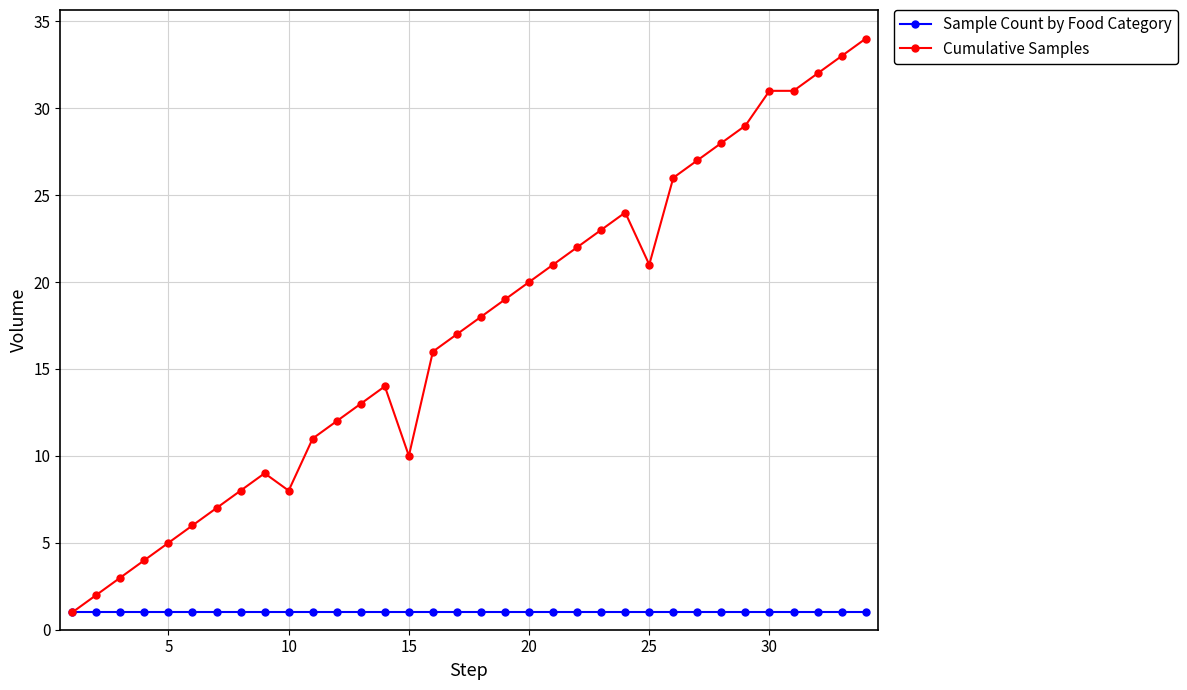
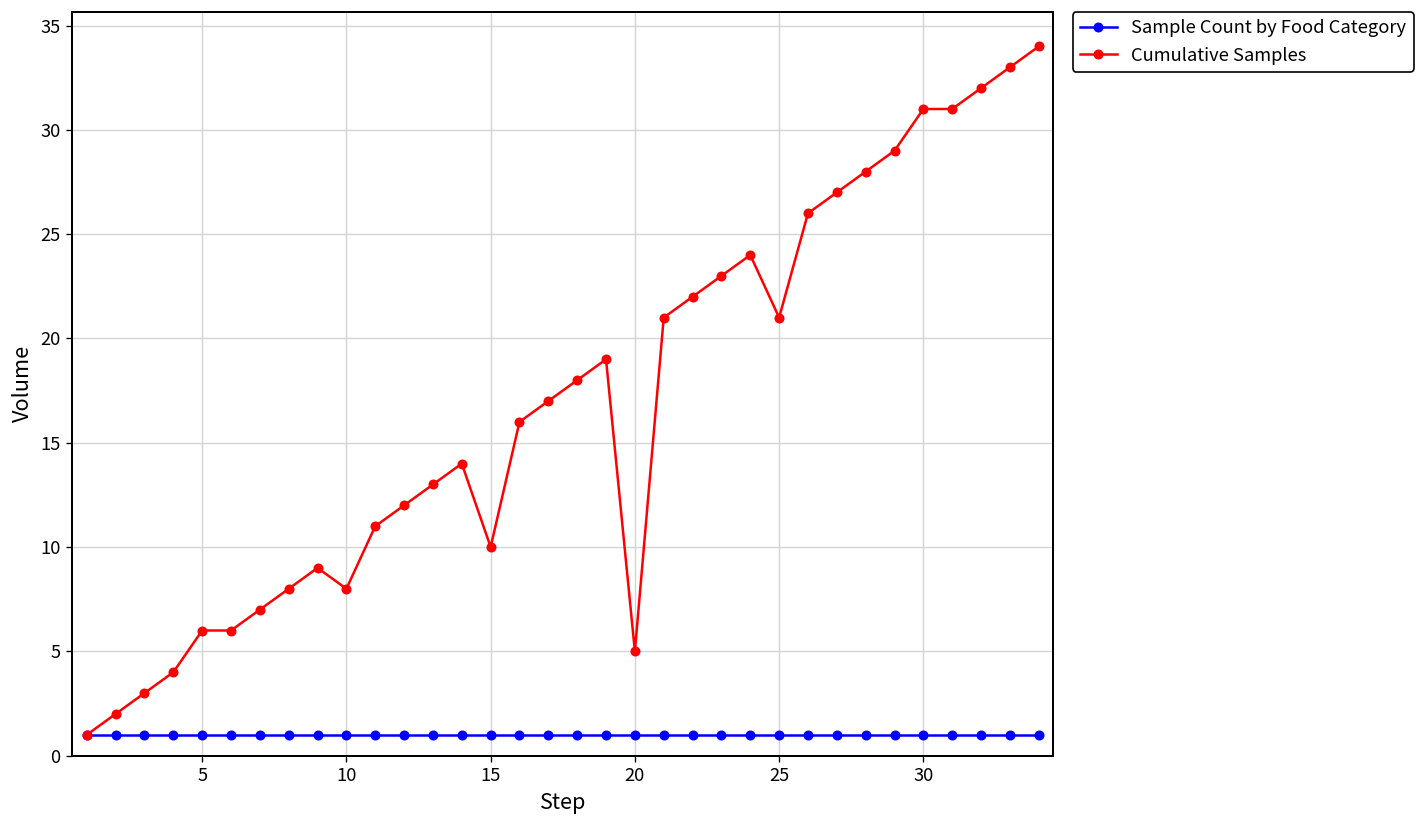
Cumulative Samples, 5: 5 -> 6
Cumulative Samples, 20: 20 -> 5
